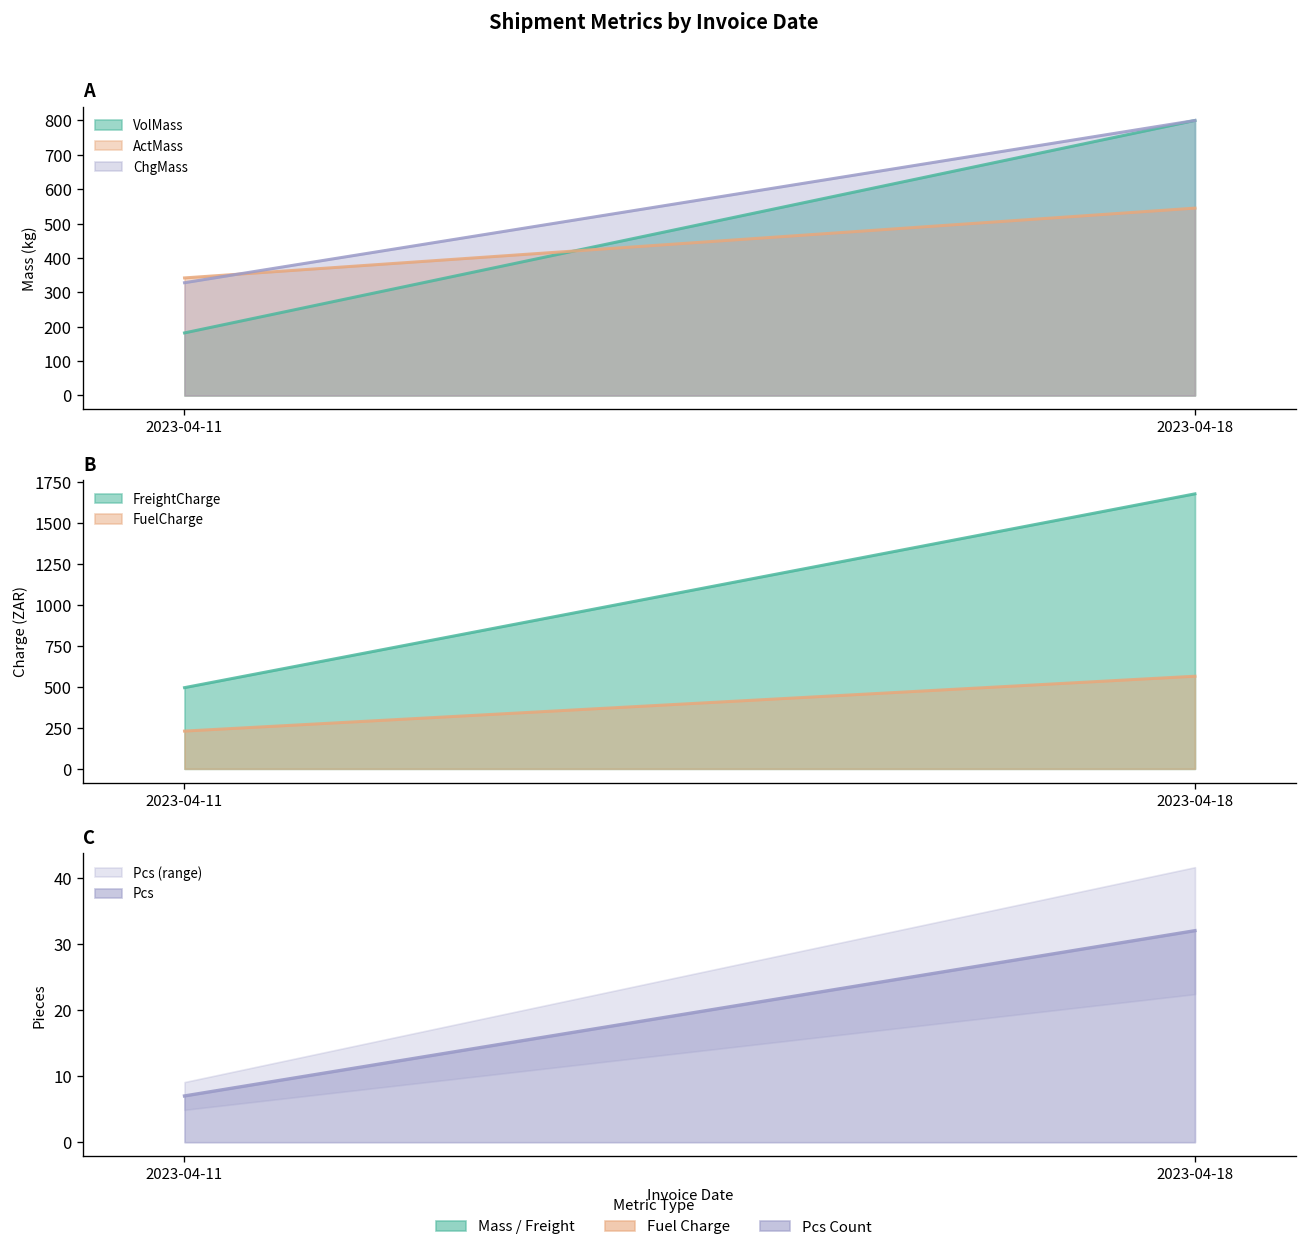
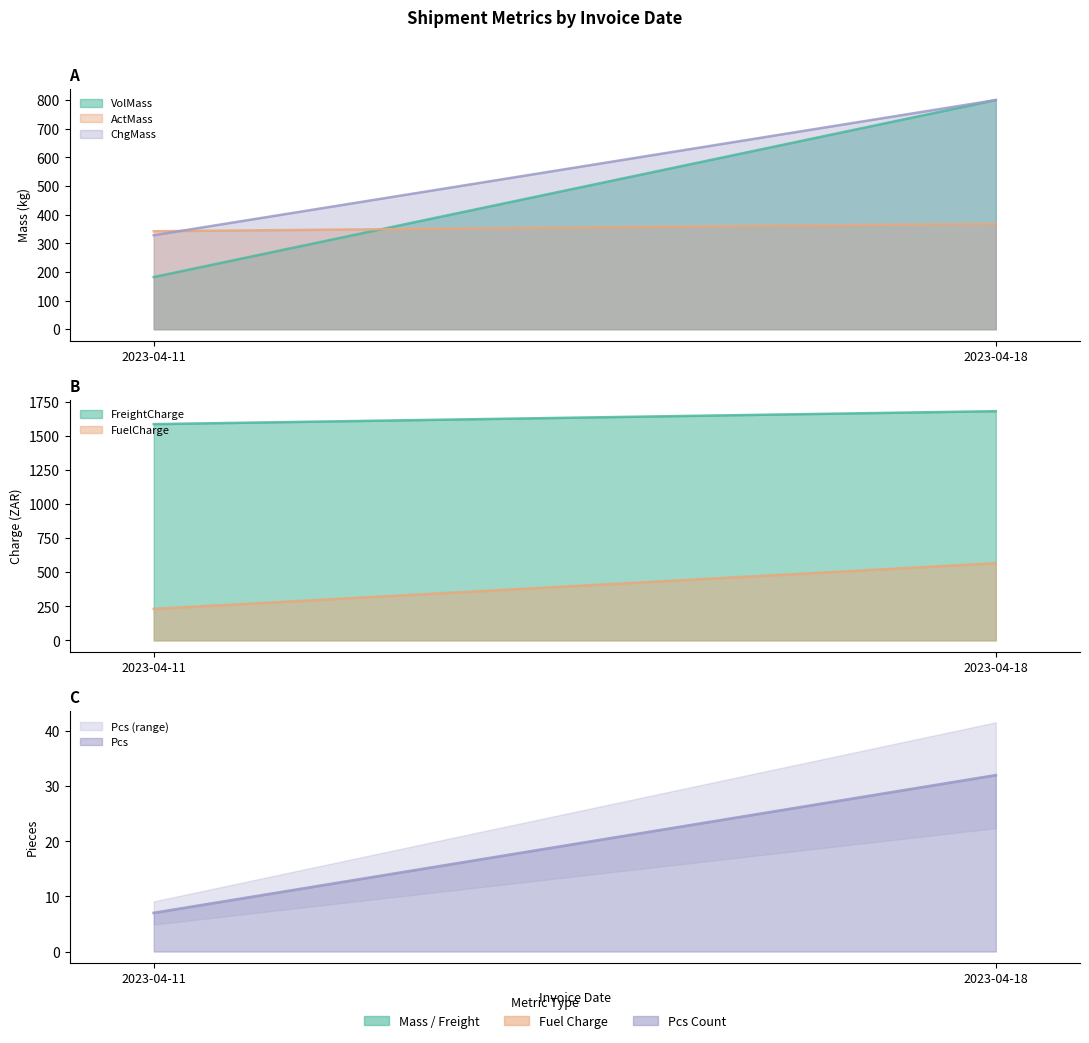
A, ActMass, 2023-04-18: 550 -> 370
B, FreightCharge, 2023-04-11: 500 -> 1590
